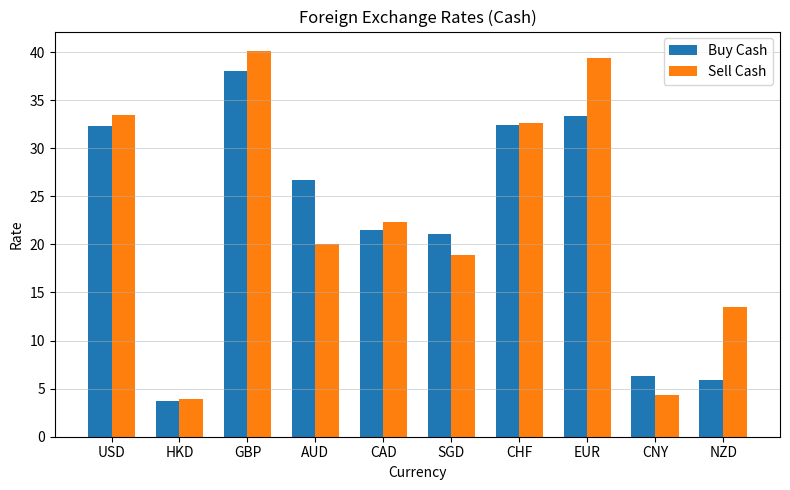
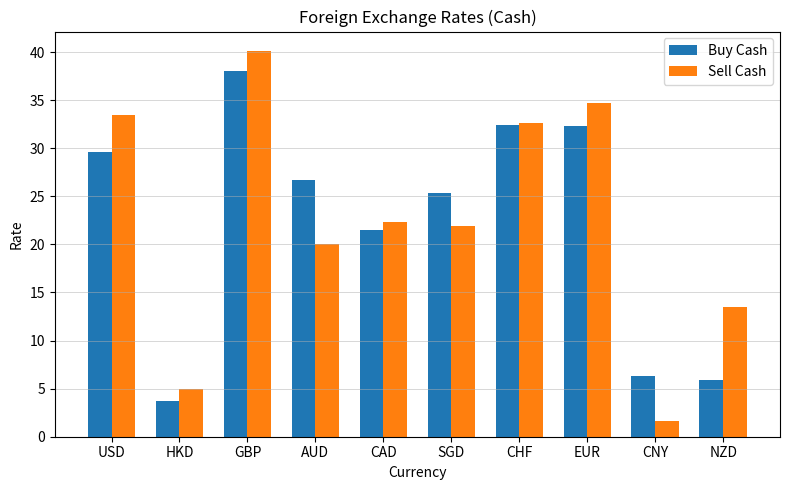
Buy Cash, USD: 32 -> 30
Sell Cash, HKD: 4 -> 5
Buy Cash, SGD: 21 -> 25
Sell Cash, SGD: 19 -> 22
Buy Cash, EUR: 33 -> 32
Sell Cash, EUR: 39 -> 35
Sell Cash, CNY: 4 -> 2
